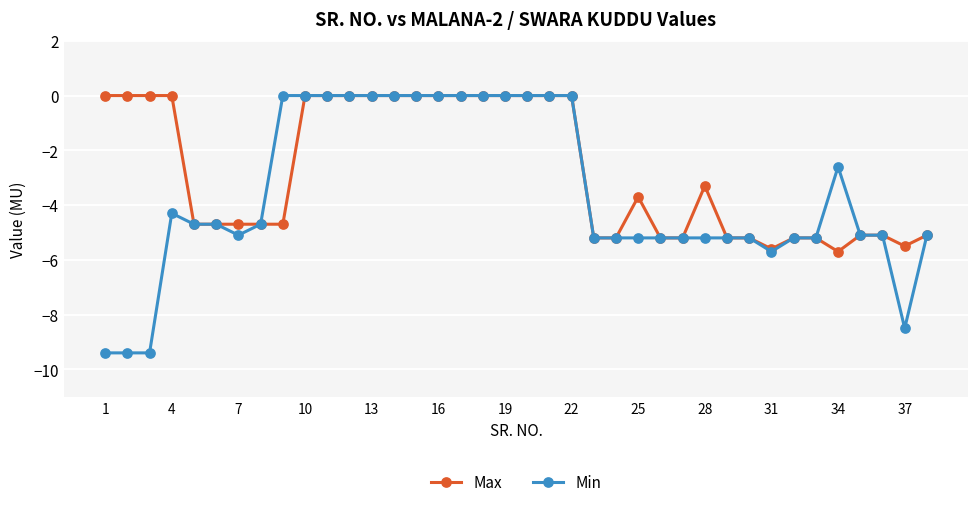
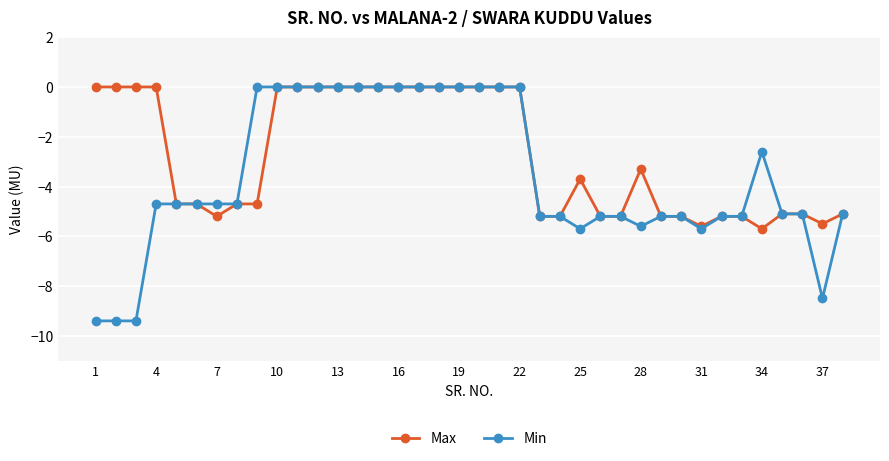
Min, 4: -4.3 -> -4.7
Max, 7: -4.7 -> -5.2
Min, 7: -5.1 -> -4.7
Min, 25: -5.2 -> -5.7
Min, 28: -5.2 -> -5.6
